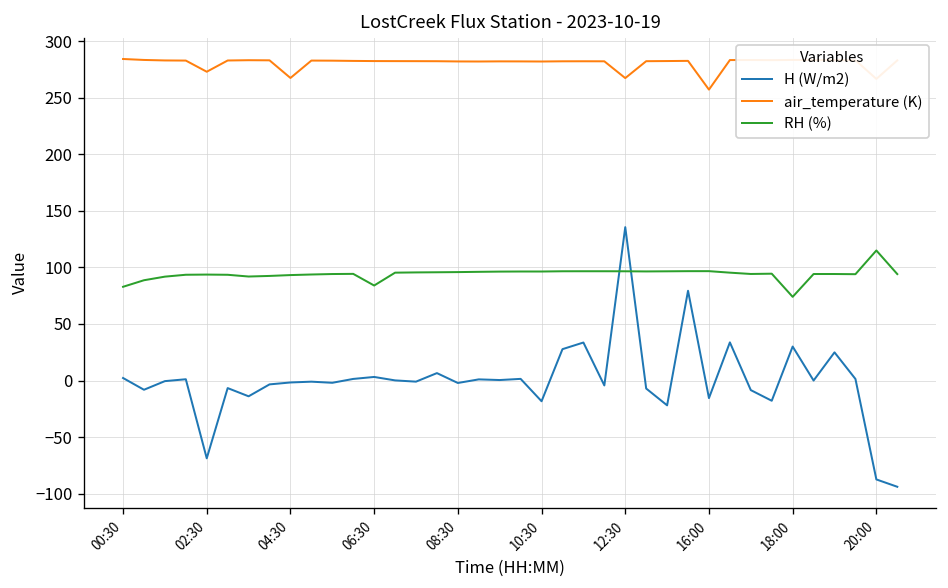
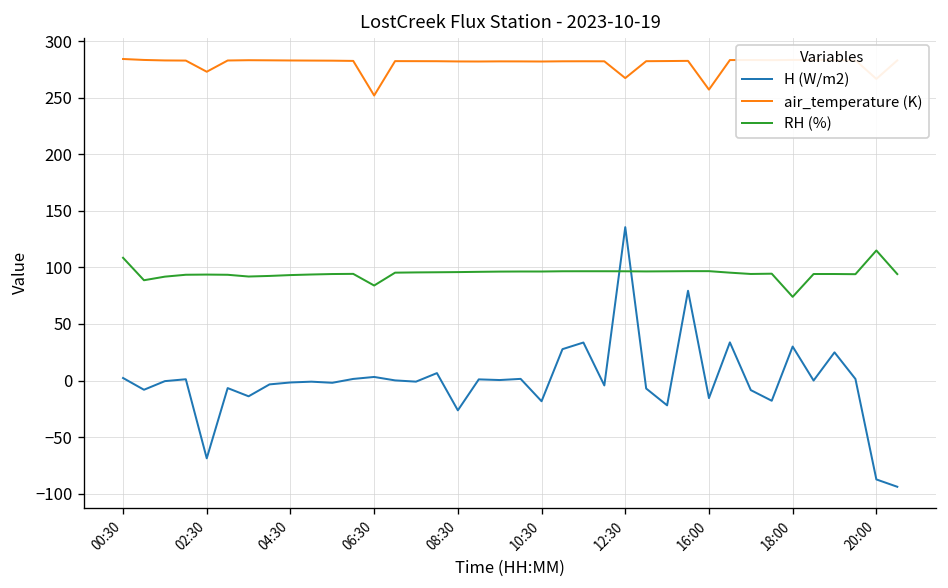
RH (%), 00:30: 80 -> 110
air_temperature (K), 04:30: 270 -> 280
air_temperature (K), 06:30: 280 -> 250
H (W/m2), 08:30: 0 -> -30
